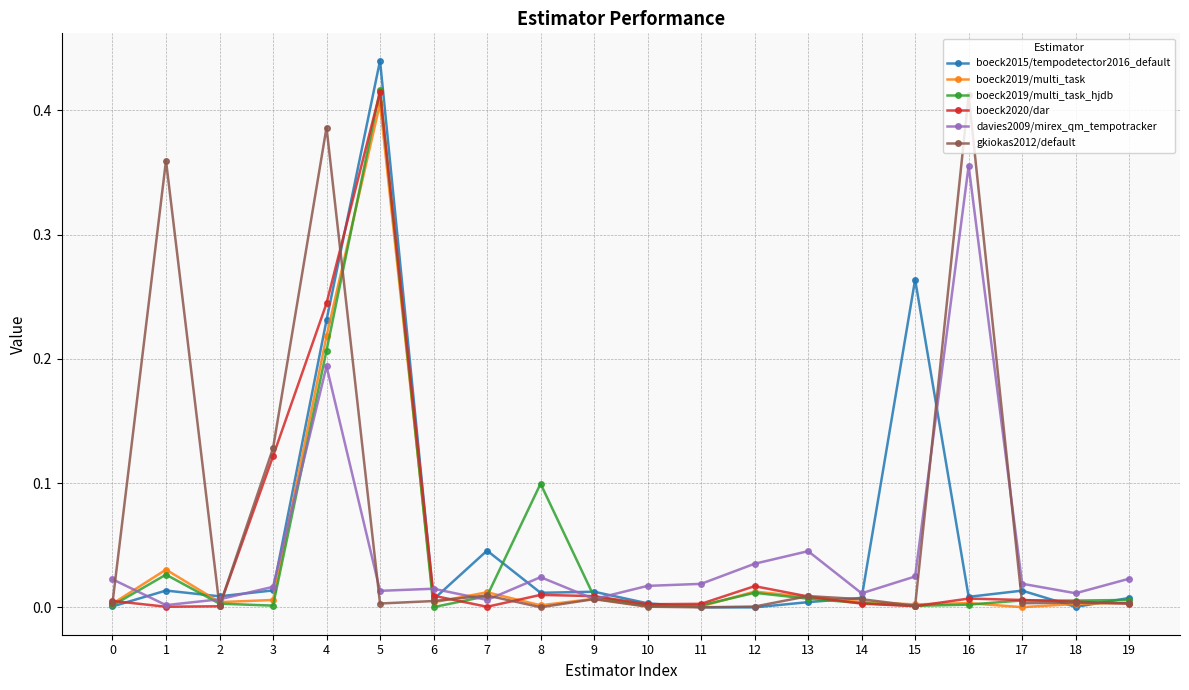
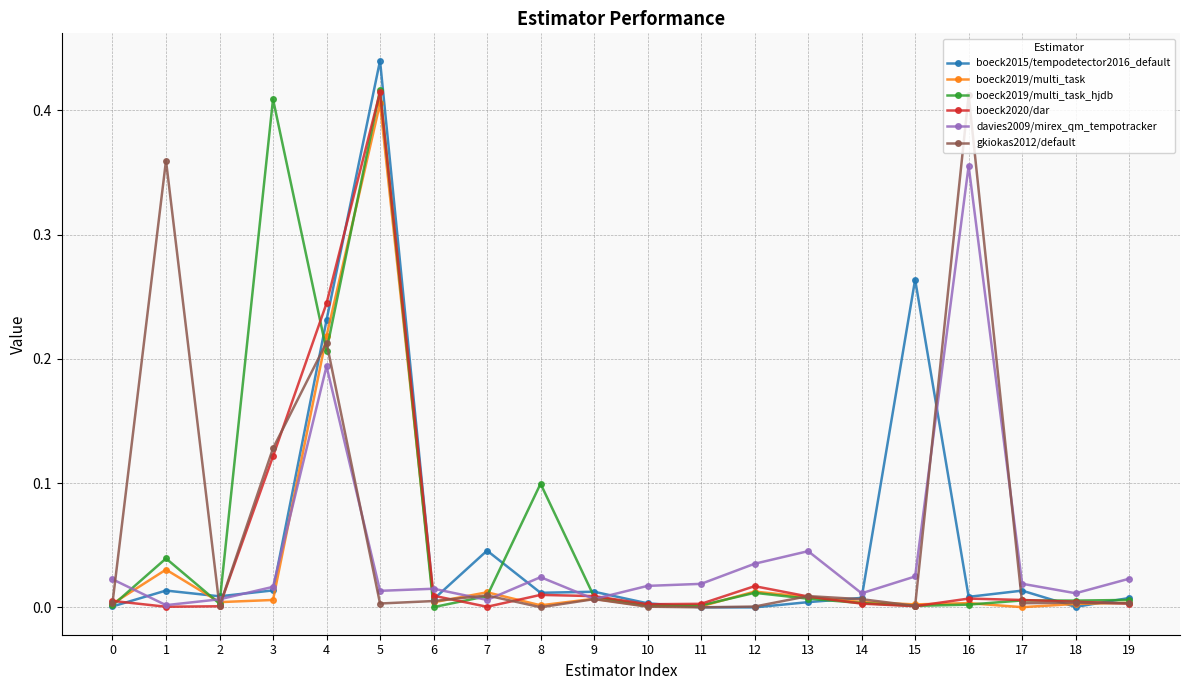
boeck2019/multi_task_hjdb, 1: 0.026 -> 0.039
boeck2019/multi_task_hjdb, 3: 0.001 -> 0.409
gkiokas2012/default, 4: 0.386 -> 0.213
